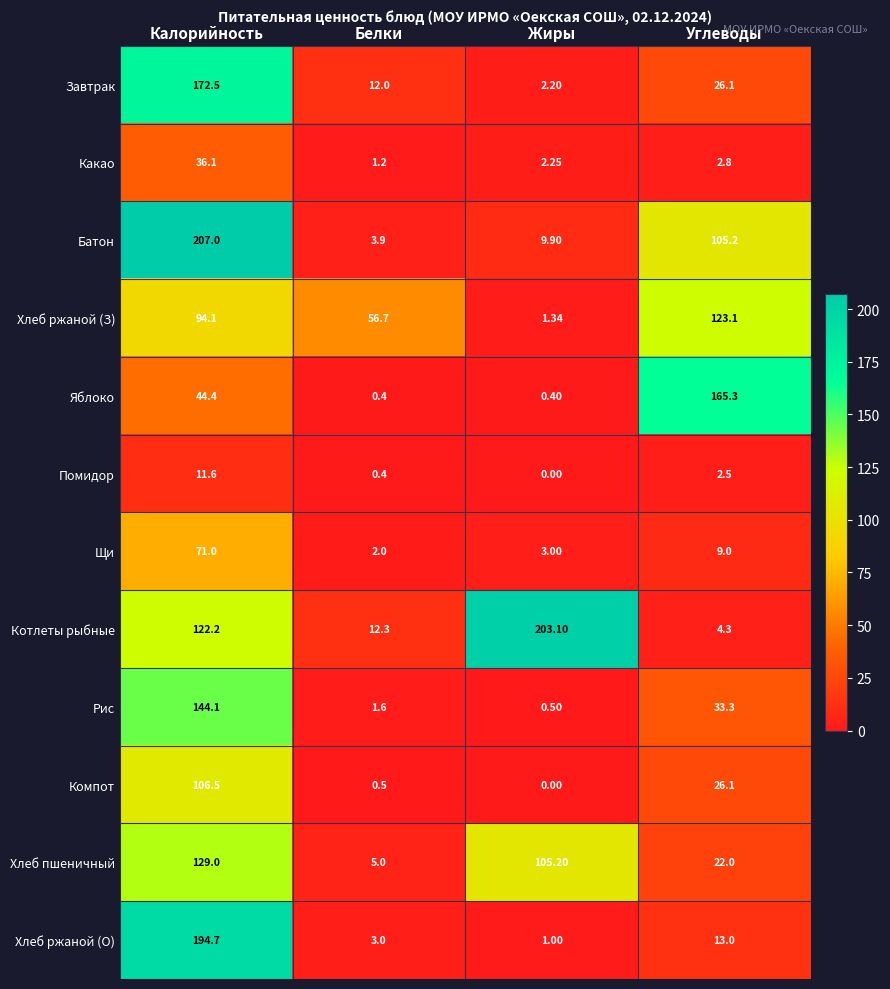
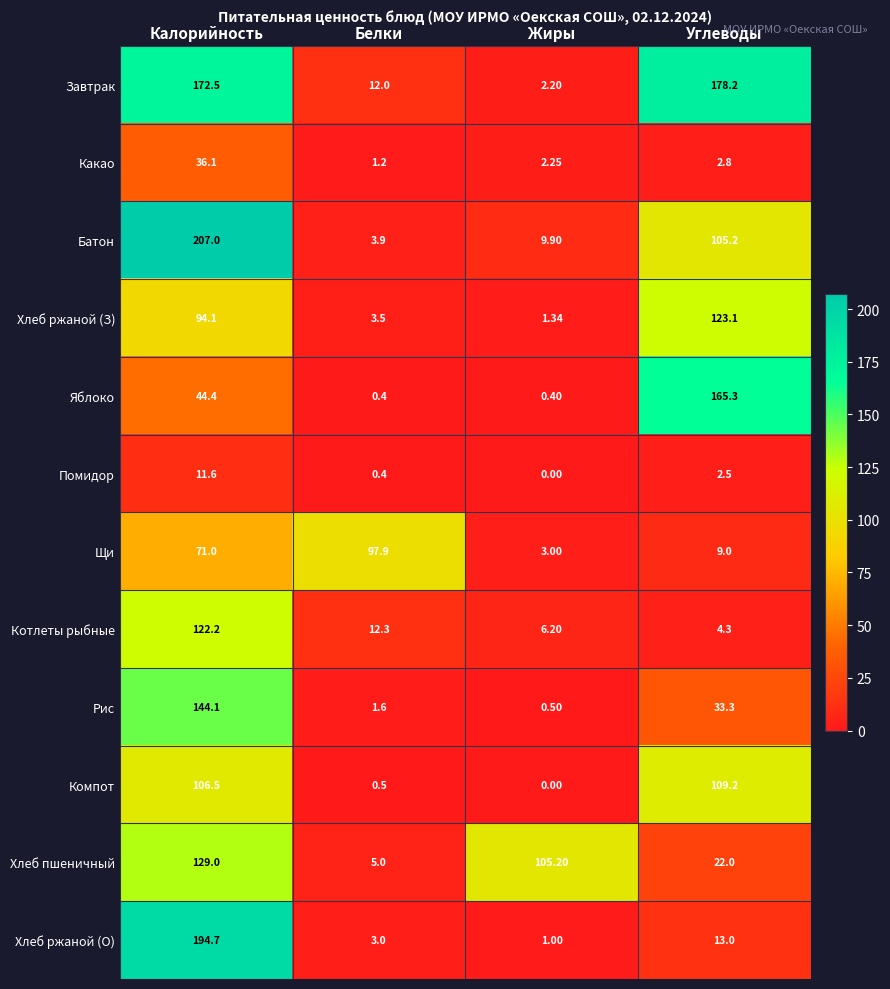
Завтрак, Углеводы: 26.1 -> 178.2
Хлеб ржаной (З), Белки: 56.7 -> 3.5
Щи, Белки: 2.0 -> 97.9
Котлеты рыбные, Жиры: 203.10 -> 6.20
Компот, Углеводы: 26.1 -> 109.2
